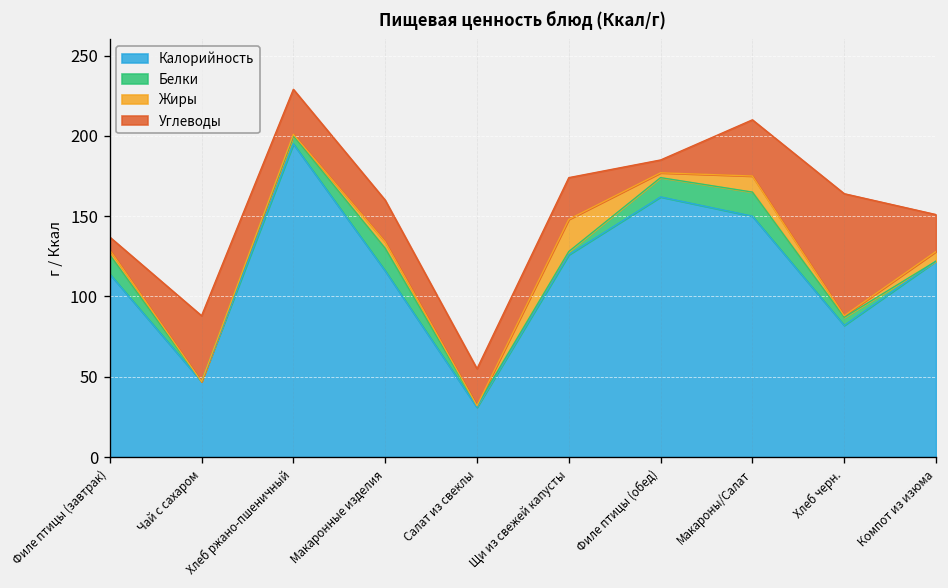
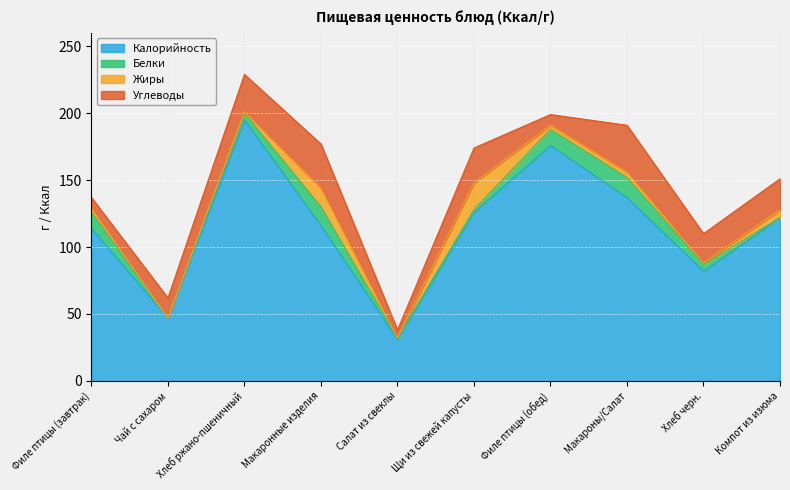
Углеводы, Чай с сахаром: 41 -> 15
Жиры, Макаронные изделия: 4 -> 14
Углеводы, Макаронные изделия: 26 -> 33
Углеводы, Салат из свеклы: 23 -> 6
Калорийность, Филе птицы (обед): 162 -> 176
Калорийность, Макароны/Салат: 150 -> 137
Жиры, Макароны/Салат: 10 -> 4
Углеводы, Хлеб черн.: 76 -> 22
